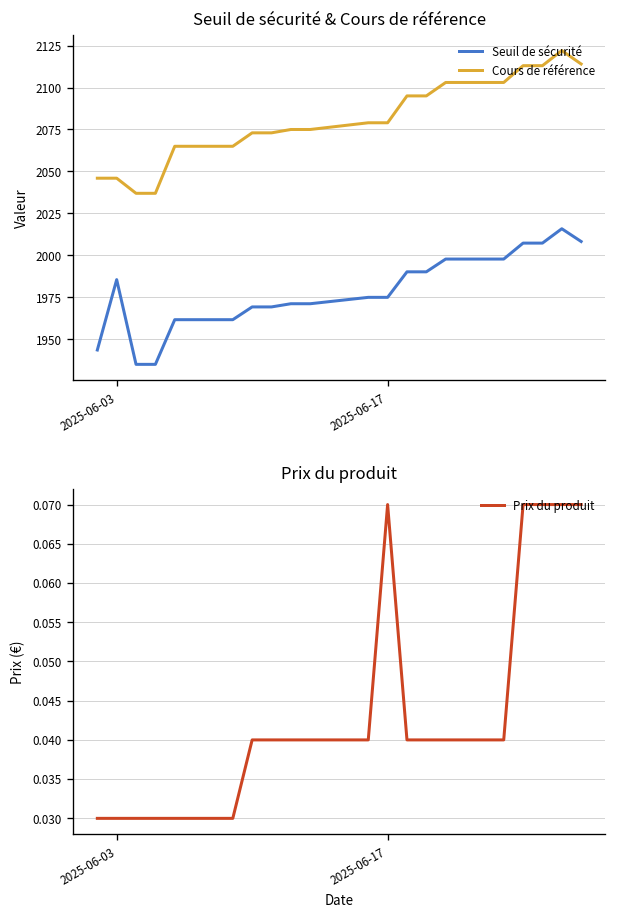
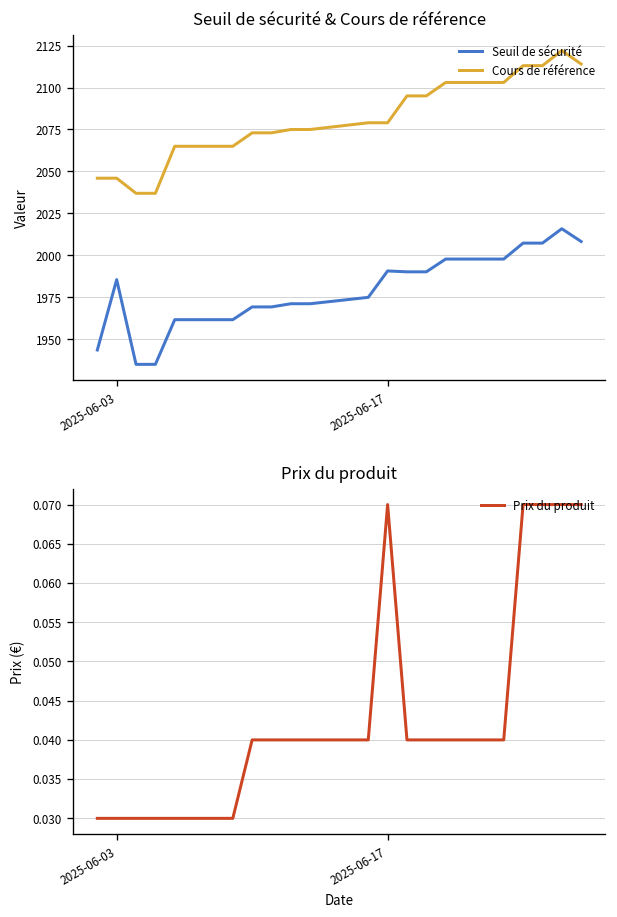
Seuil de sécurité & Cours de référence, Seuil de sécurité, 2025-06-17: 1975 -> 1991
